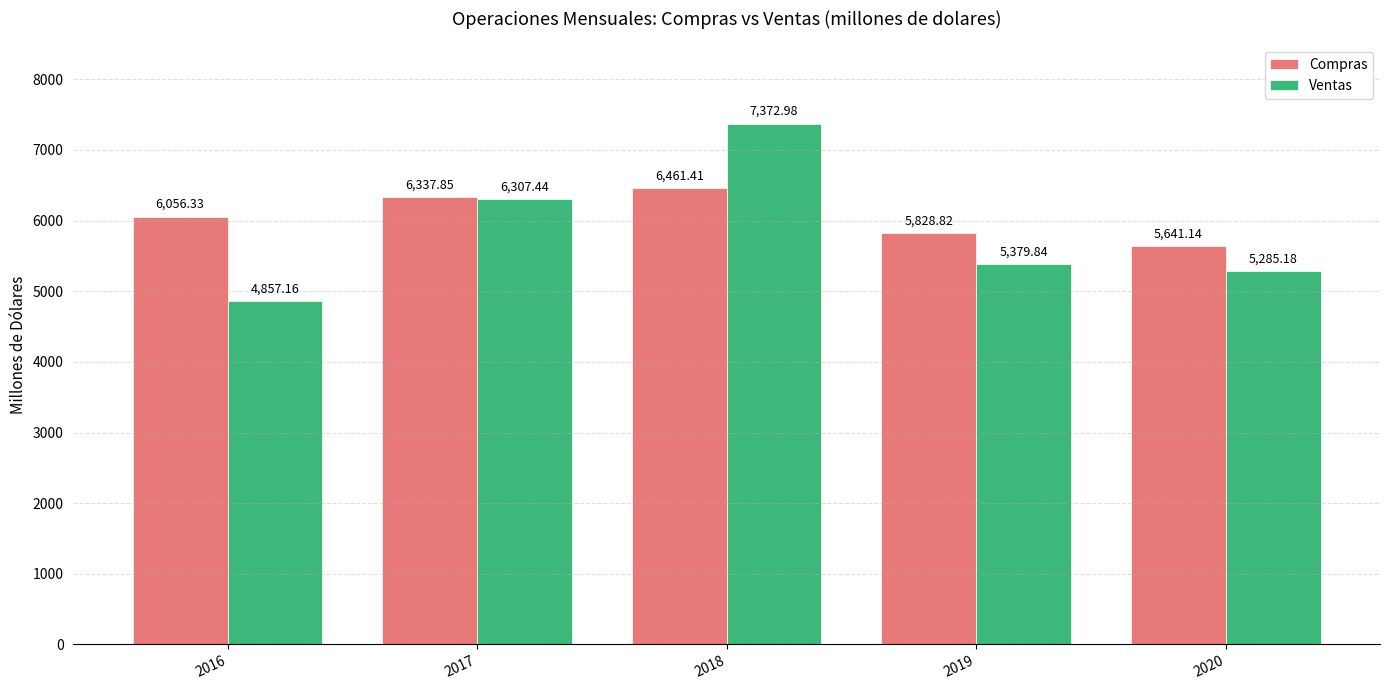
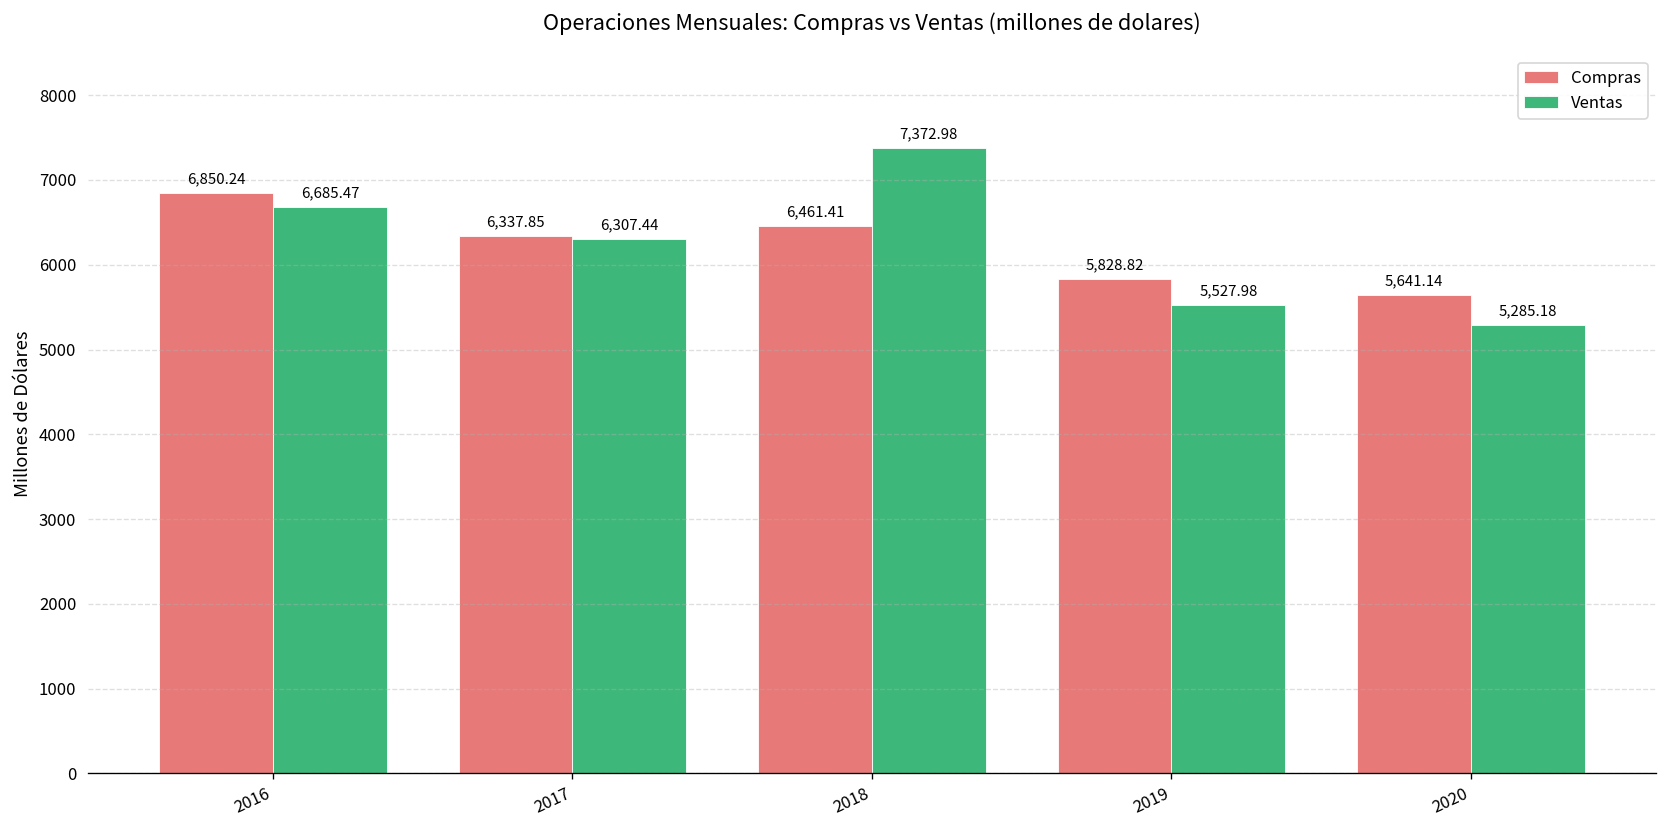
Compras, 2016: 6,056.33 -> 6,850.24
Ventas, 2016: 4,857.16 -> 6,685.47
Ventas, 2019: 5,379.84 -> 5,527.98
